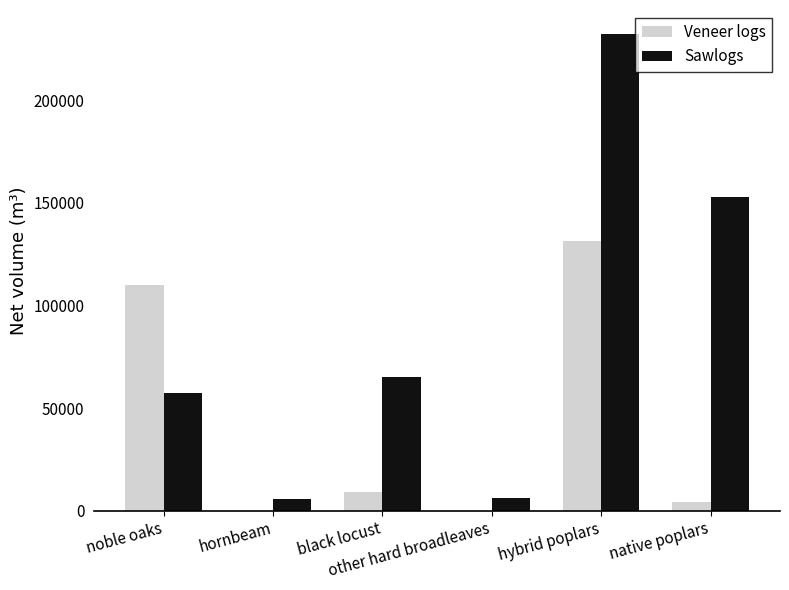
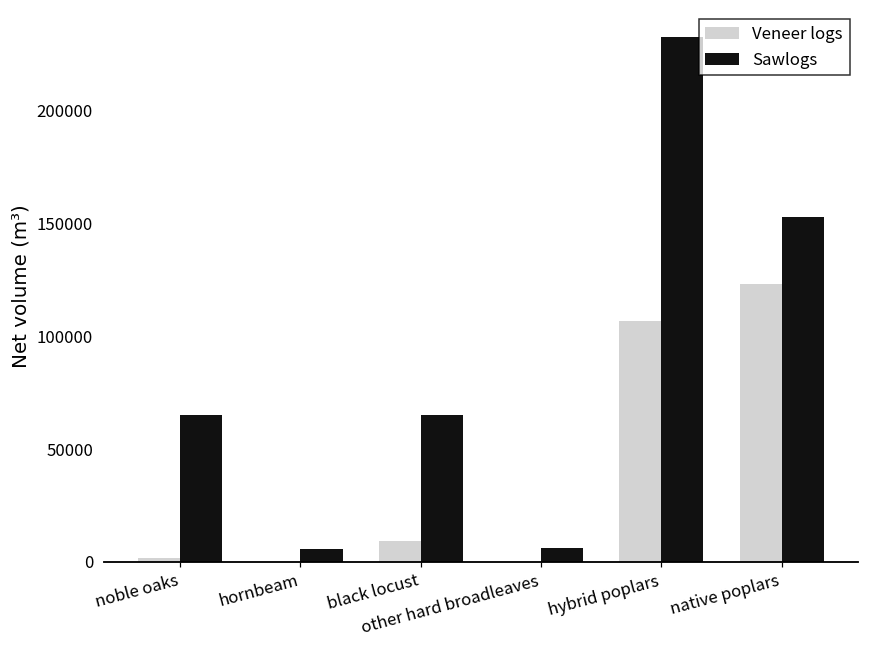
Veneer logs, noble oaks: 110000 -> 2000
Sawlogs, noble oaks: 57000 -> 65000
Veneer logs, hybrid poplars: 132000 -> 107000
Veneer logs, native poplars: 4000 -> 123000
